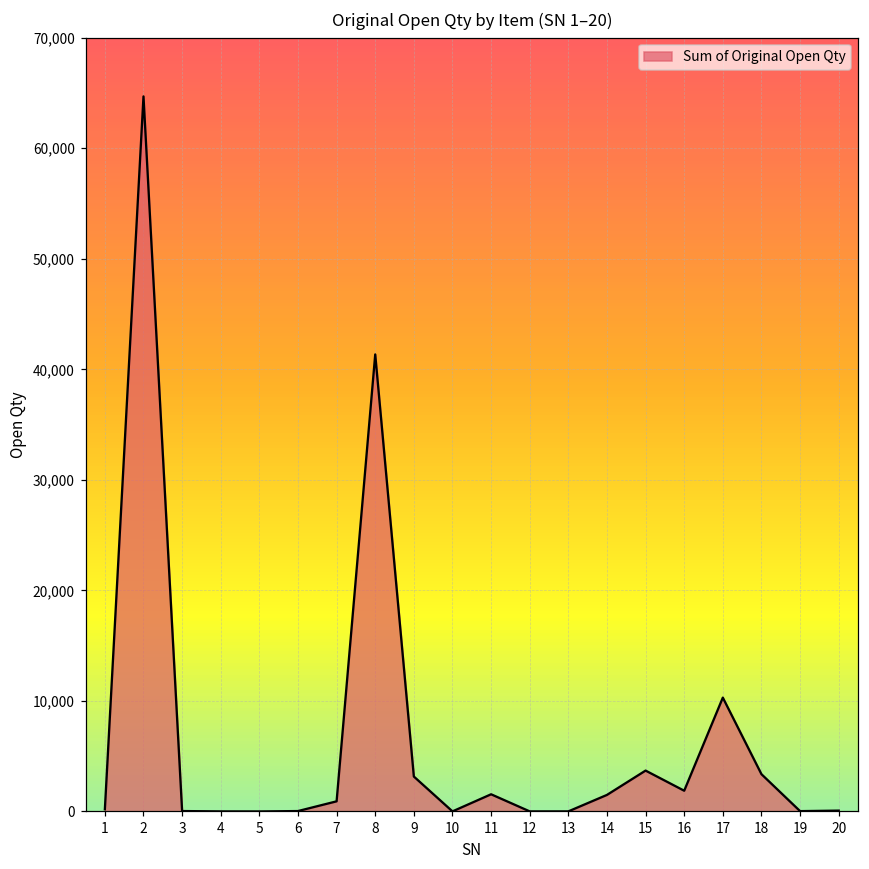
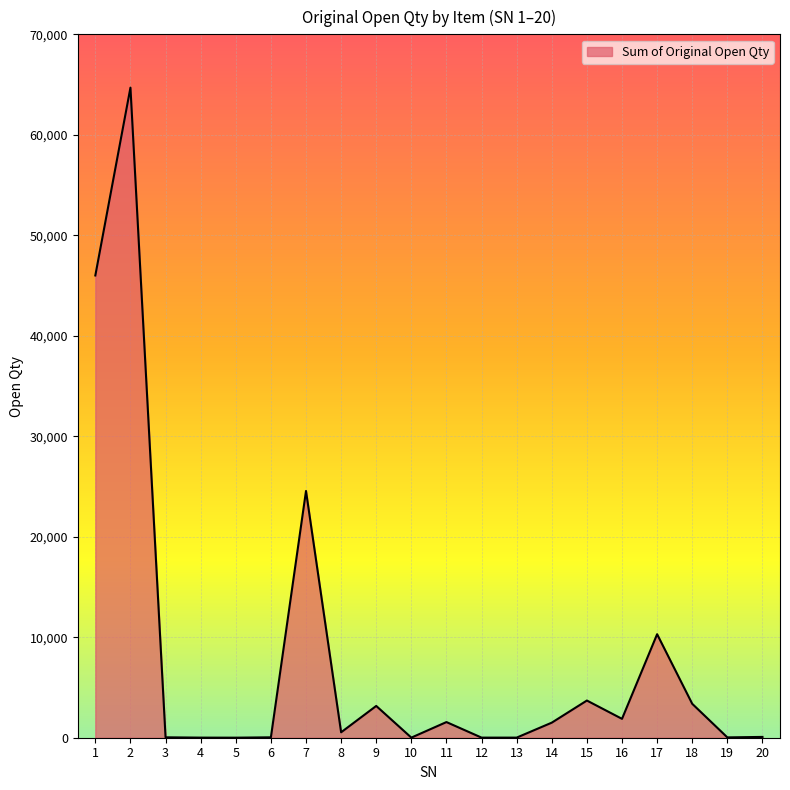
1: 200 -> 46,000
7: 900 -> 24,600
8: 41,400 -> 500
